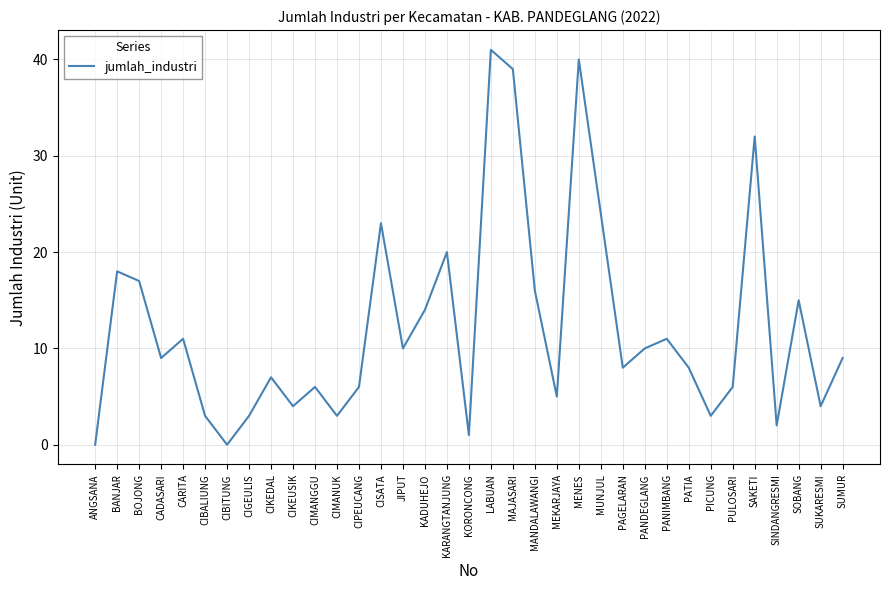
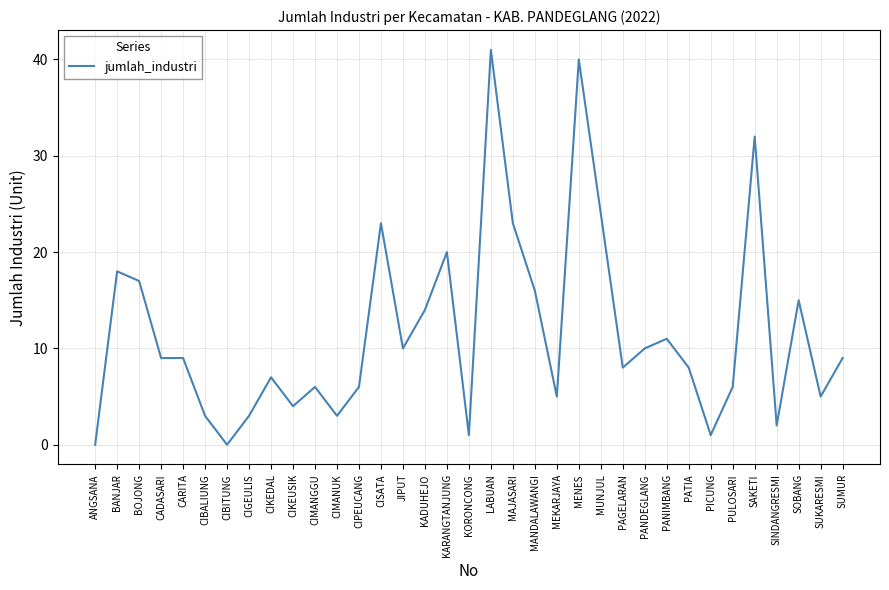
CARITA: 11 -> 9
MAJASARI: 39 -> 23
PICUNG: 3 -> 1
SUKARESMI: 4 -> 5
